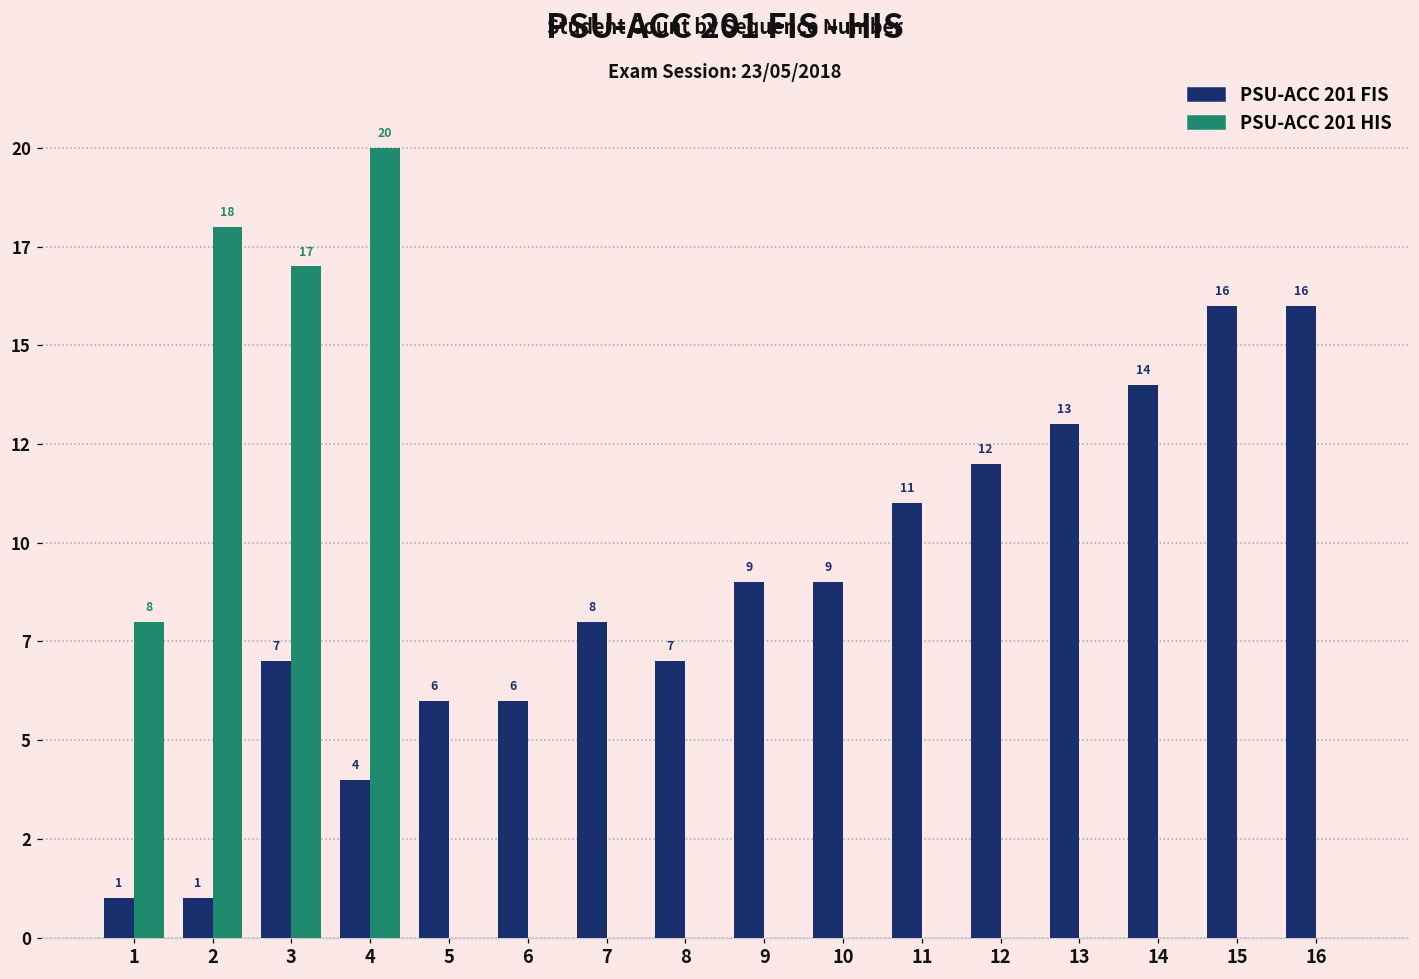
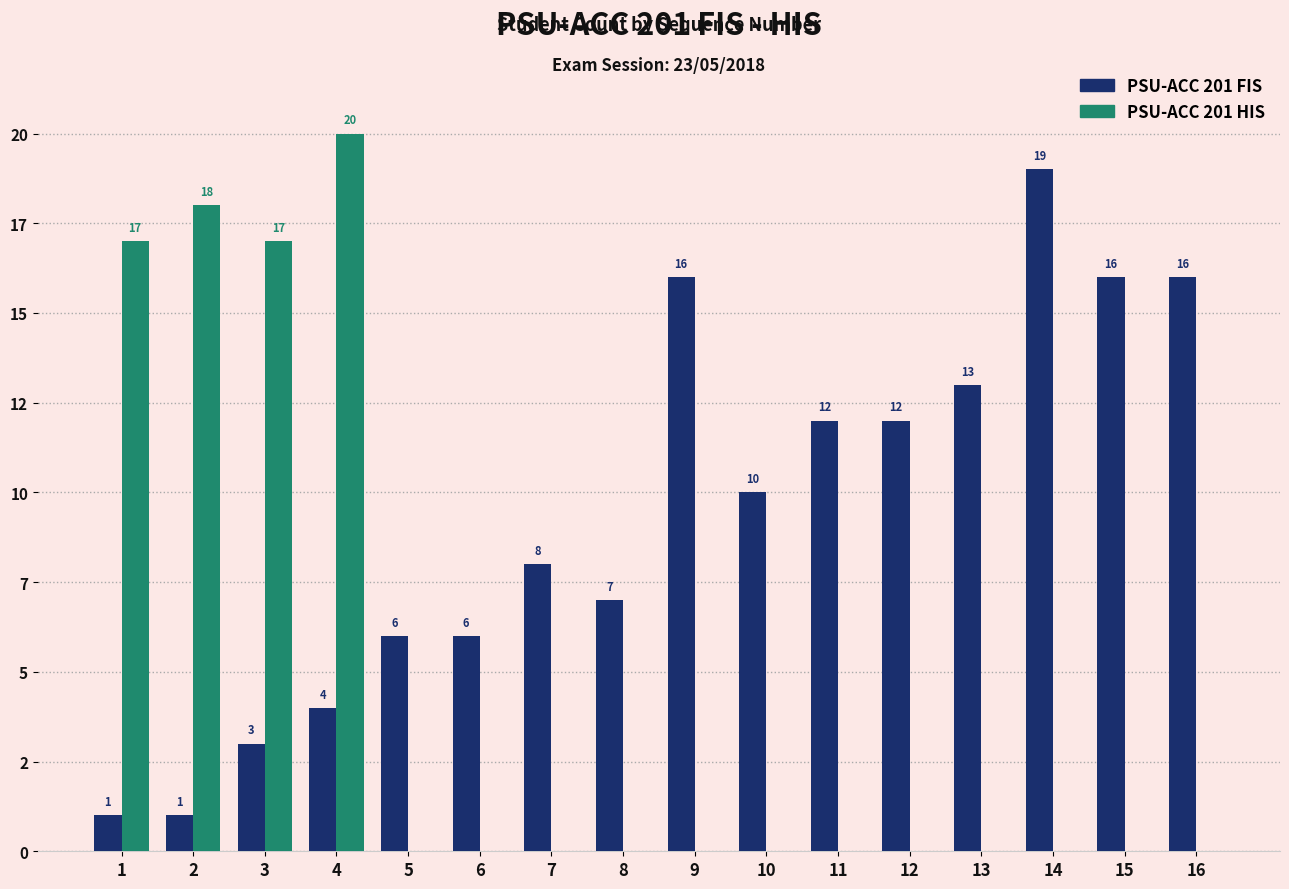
PSU-ACC 201 HIS, 1: 8 -> 17
PSU-ACC 201 FIS, 3: 7 -> 3
PSU-ACC 201 FIS, 9: 9 -> 16
PSU-ACC 201 FIS, 10: 9 -> 10
PSU-ACC 201 FIS, 11: 11 -> 12
PSU-ACC 201 FIS, 14: 14 -> 19
